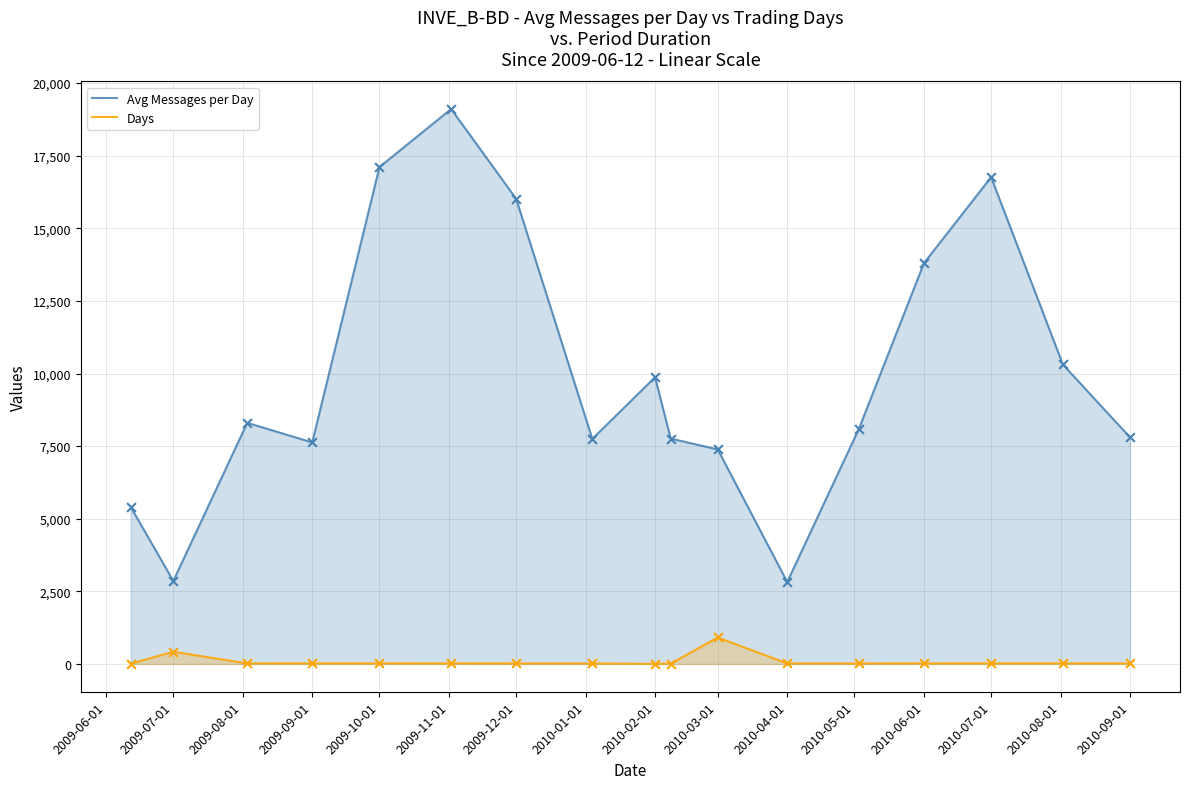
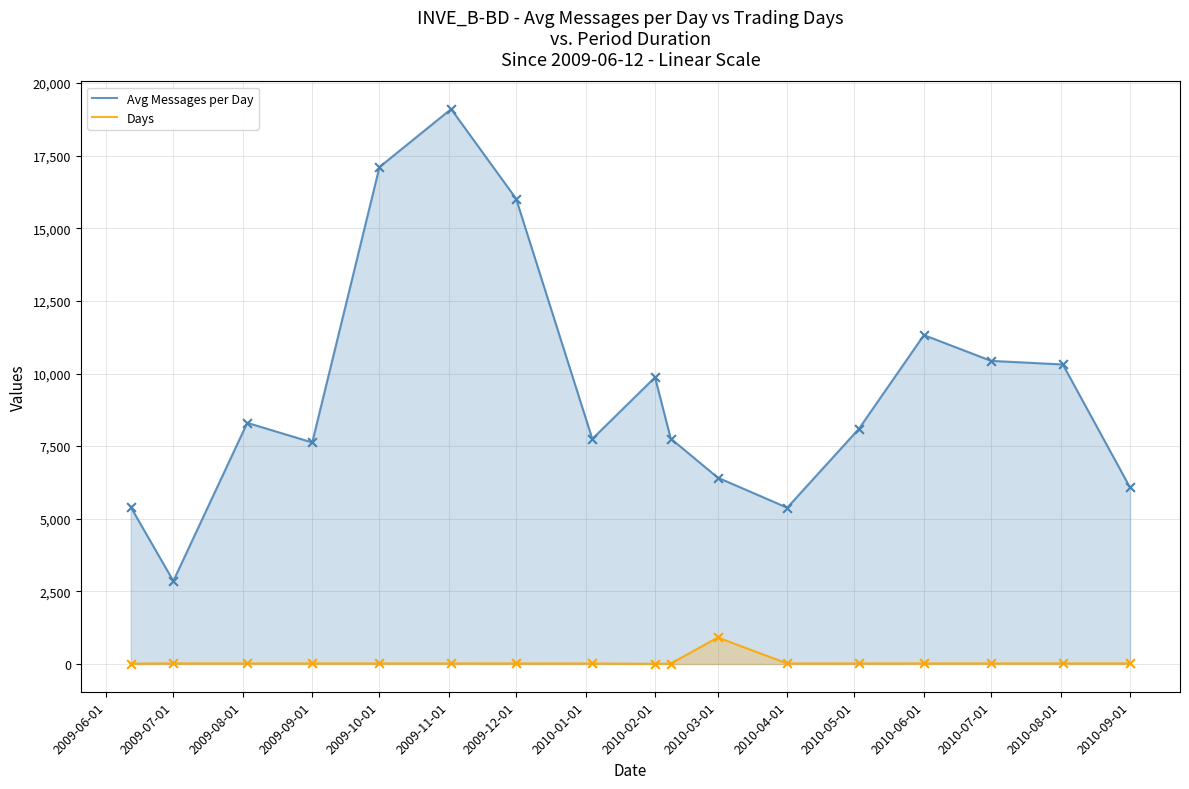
Days, 2009-07-01: 400 -> 0
Avg Messages per Day, 2010-03-01: 7,400 -> 6,400
Avg Messages per Day, 2010-04-01: 2,800 -> 5,400
Avg Messages per Day, 2010-06-01: 13,800 -> 11,300
Avg Messages per Day, 2010-07-01: 16,800 -> 10,400
Avg Messages per Day, 2010-09-01: 7,800 -> 6,100
